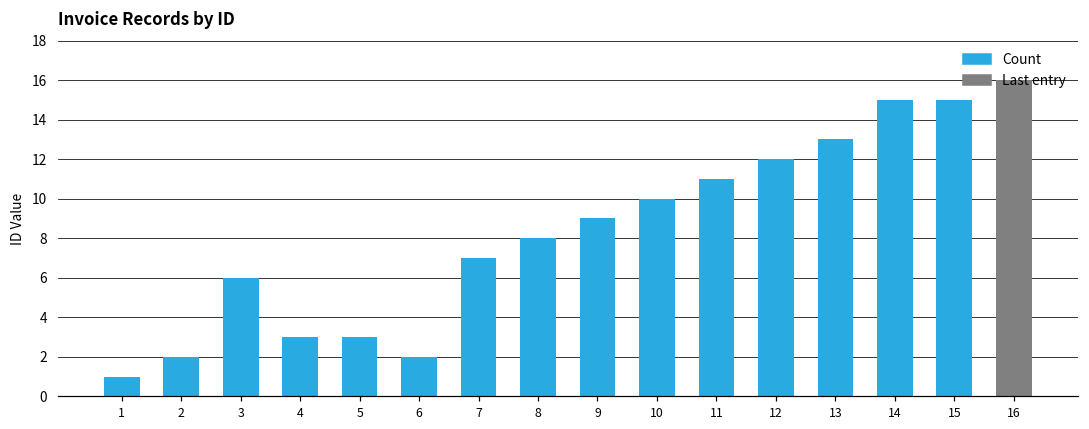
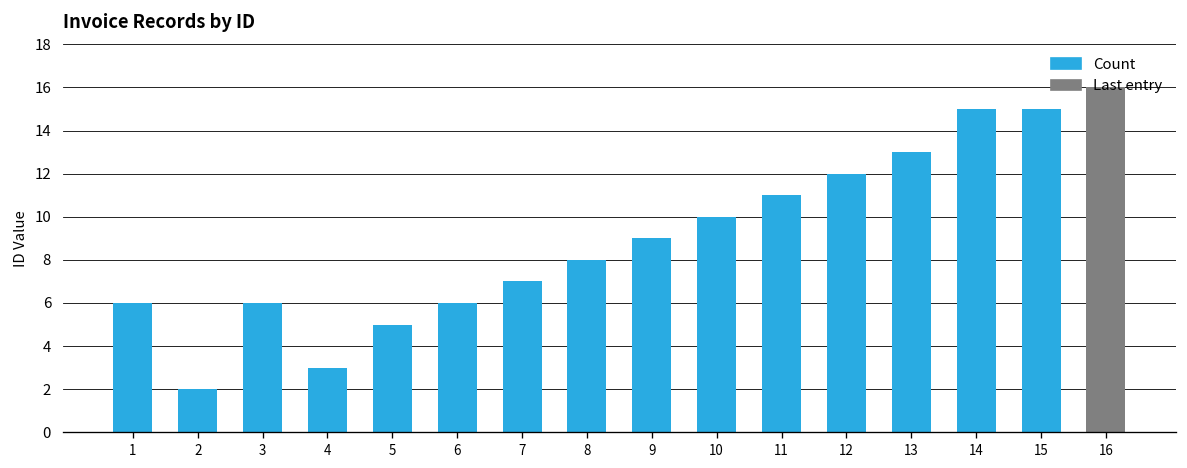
1: 1 -> 6
5: 3 -> 5
6: 2 -> 6
